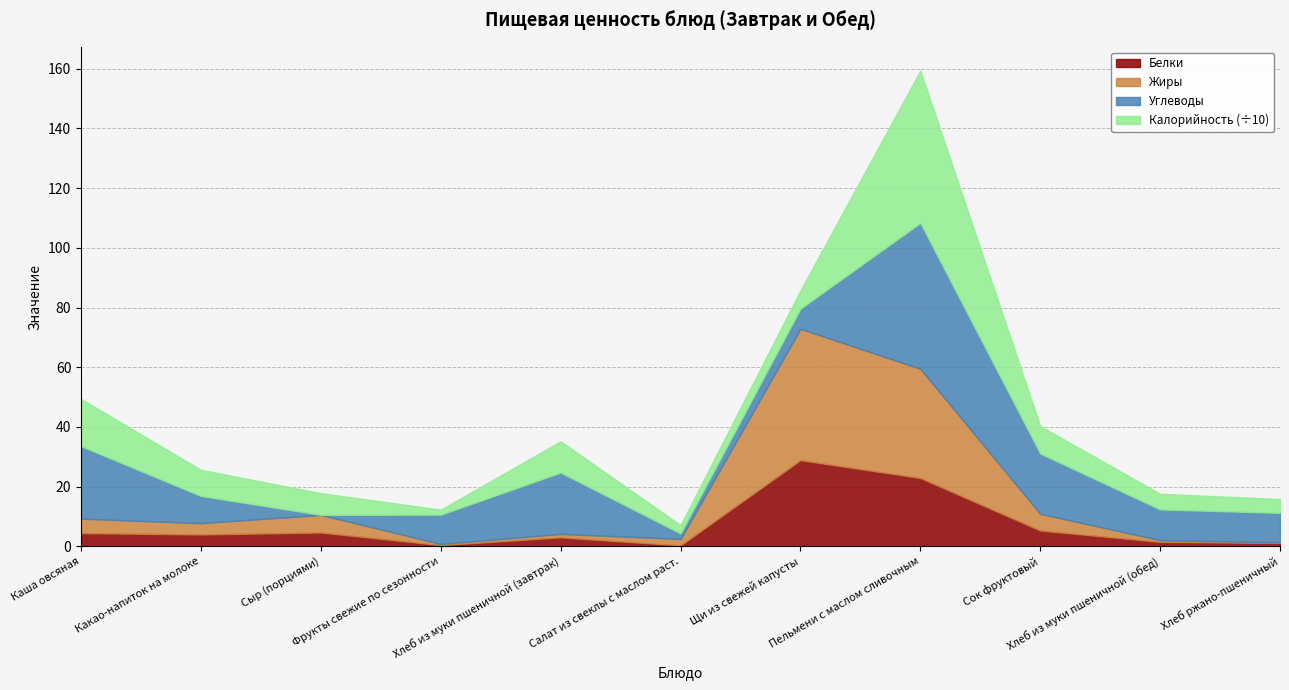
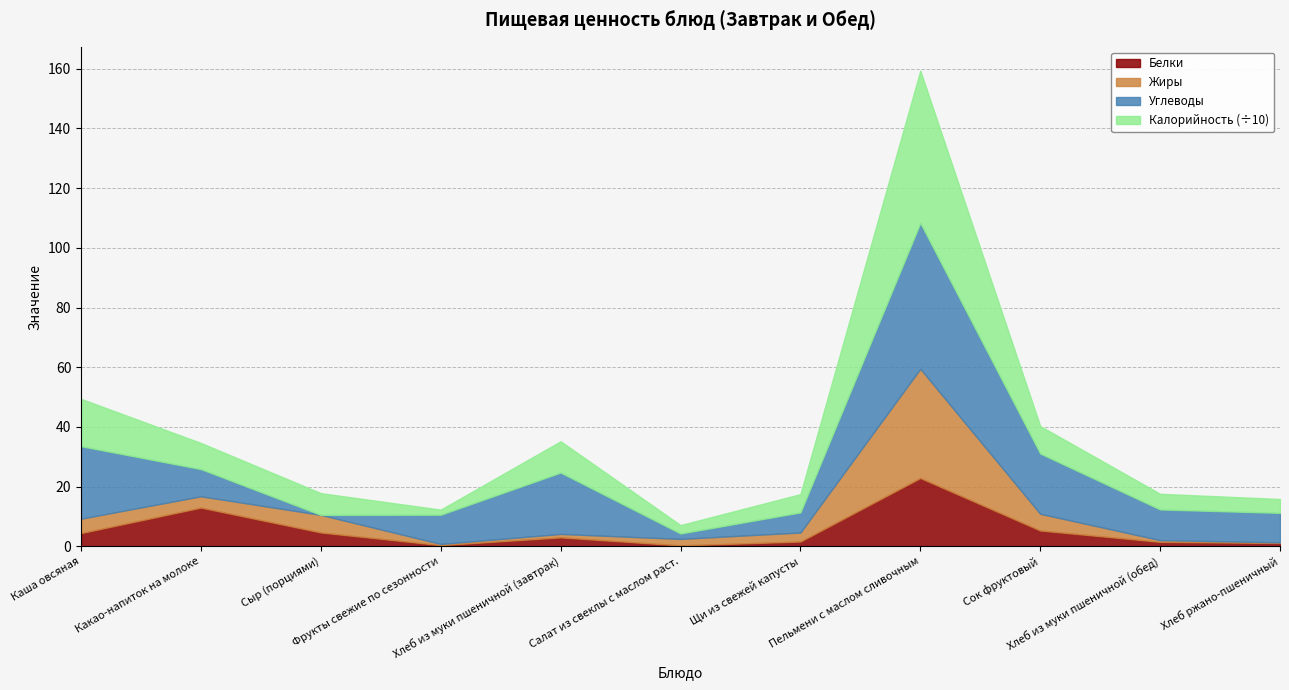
Белки, Какао-напиток на молоке: 4 -> 13
Белки, Щи из свежей капусты: 29 -> 2
Жиры, Щи из свежей капусты: 44 -> 3
